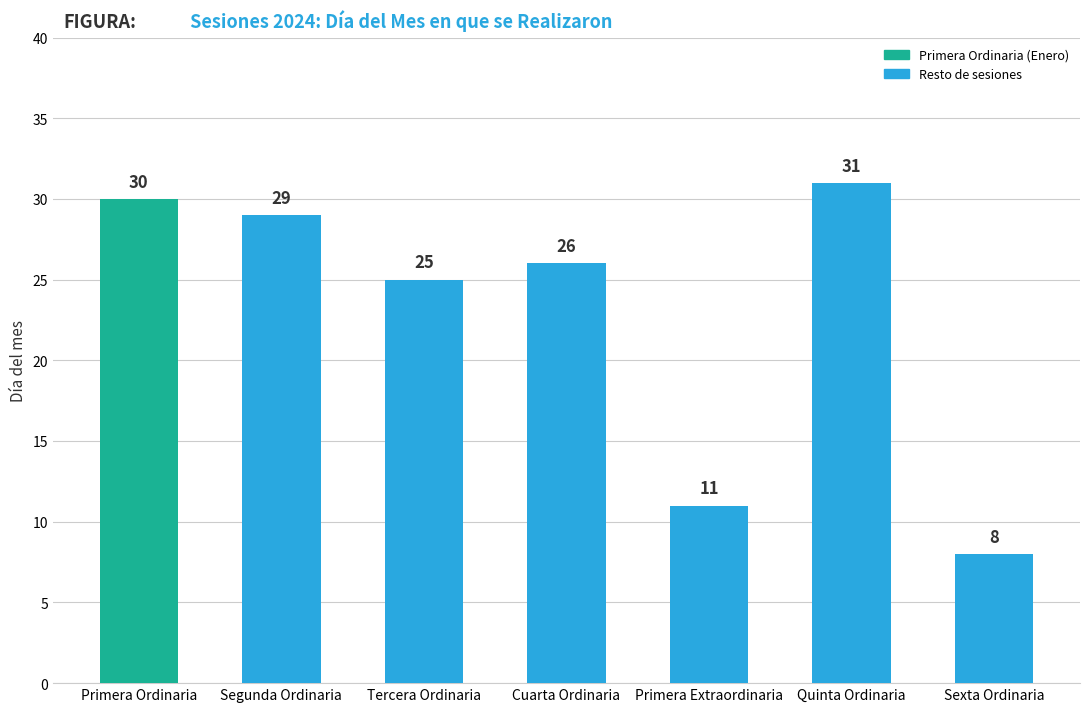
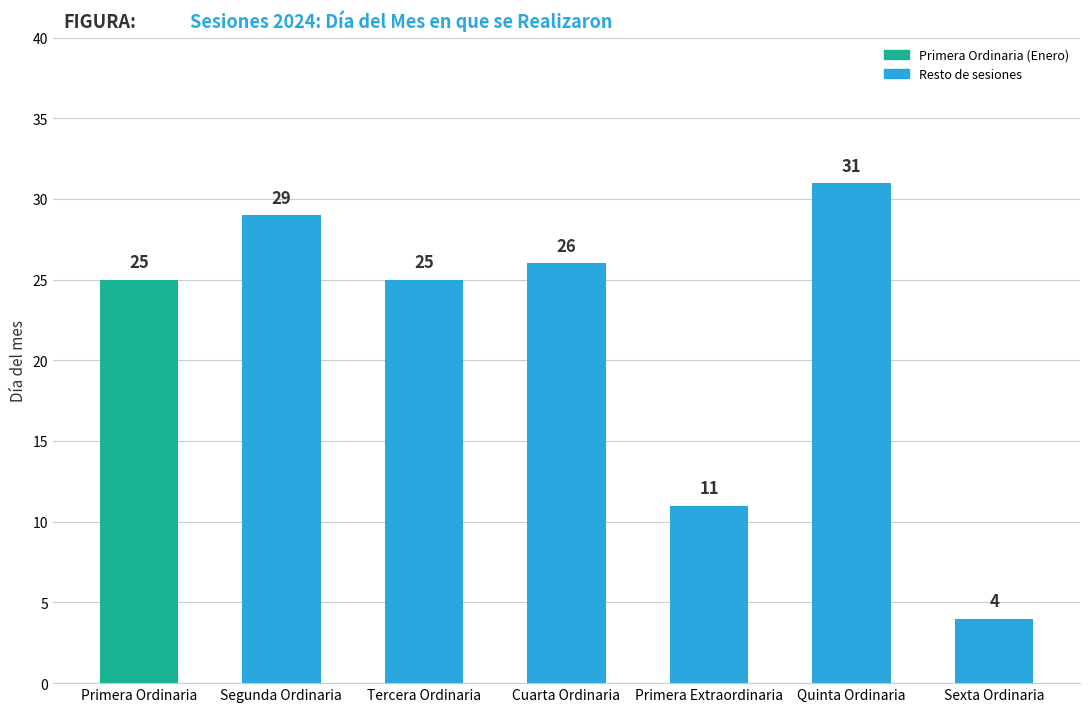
Primera Ordinaria: 30 -> 25
Sexta Ordinaria: 8 -> 4
